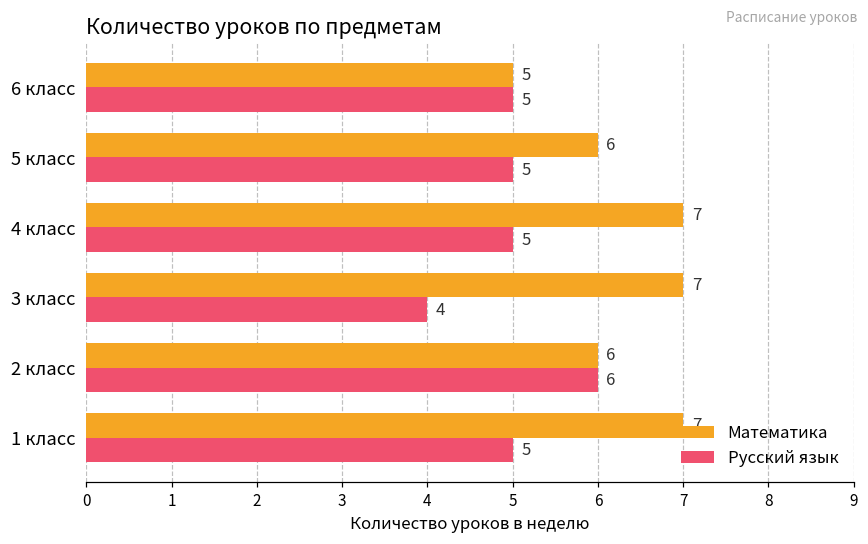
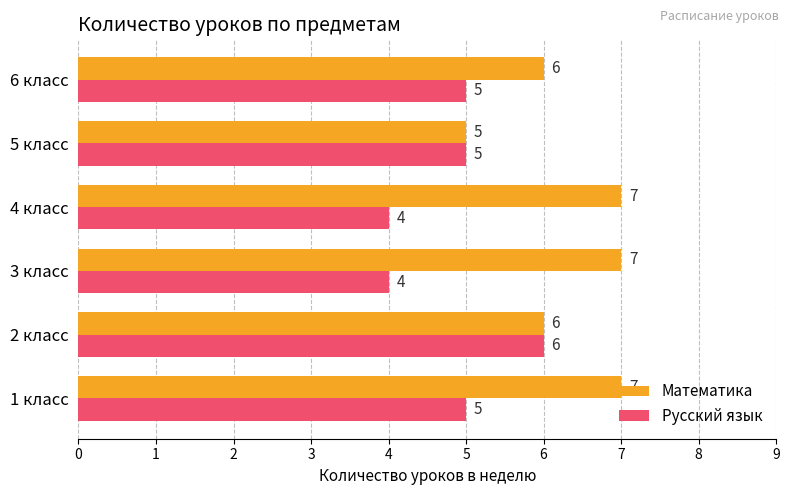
Математика, 6 класс: 5 -> 6
Математика, 5 класс: 6 -> 5
Русский язык, 4 класс: 5 -> 4
